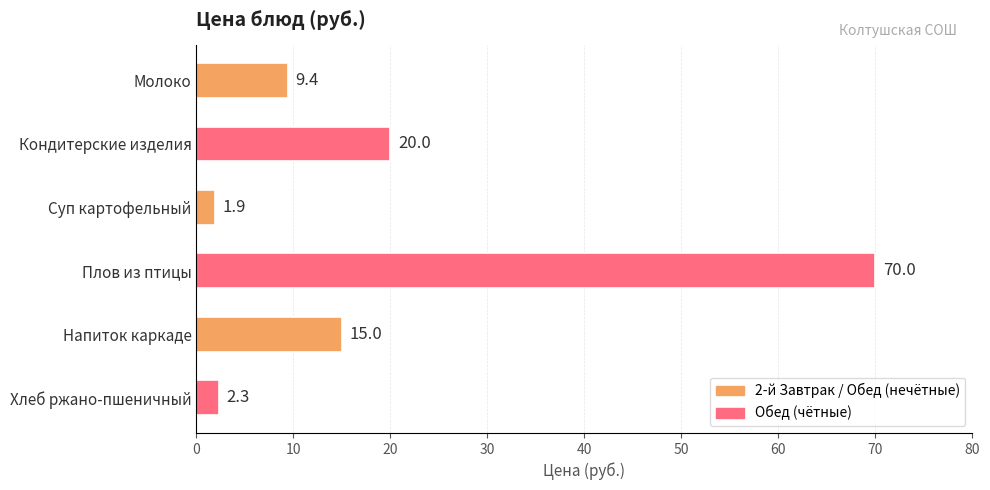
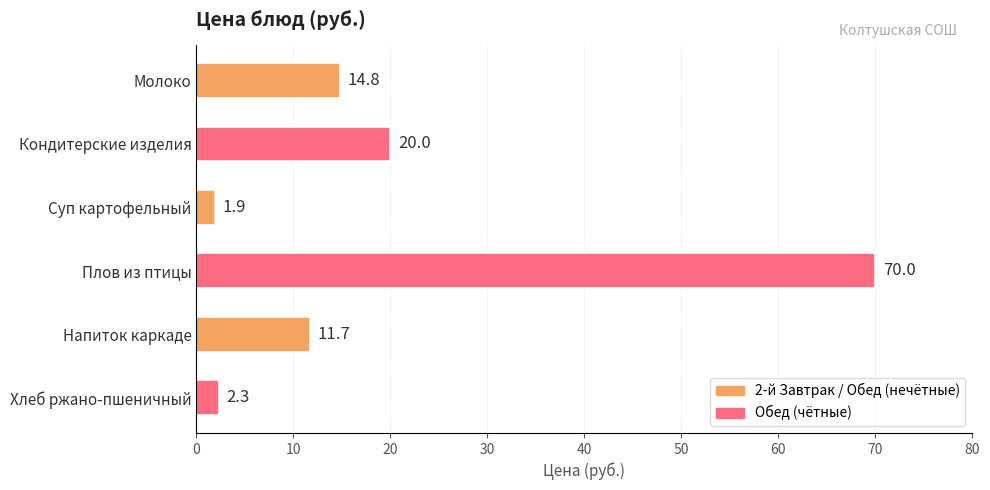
Молоко: 9.4 -> 14.8
Напиток каркаде: 15.0 -> 11.7
